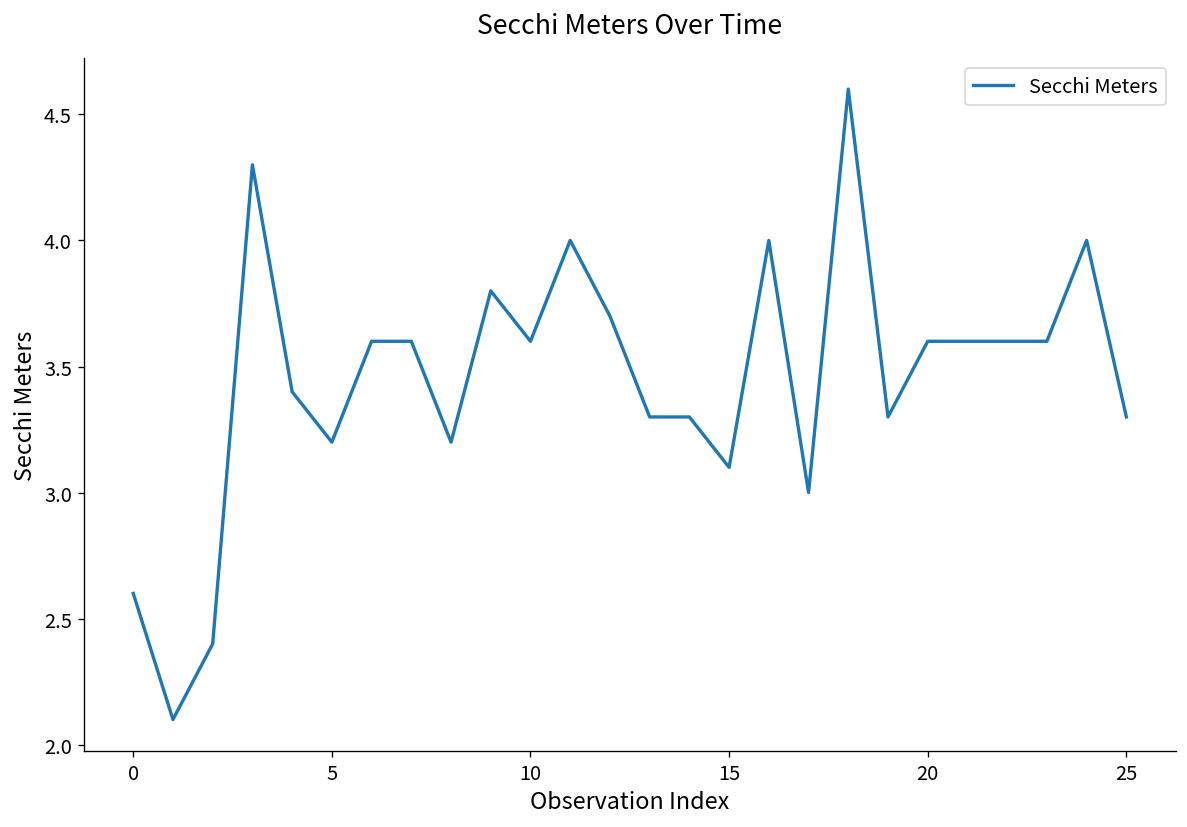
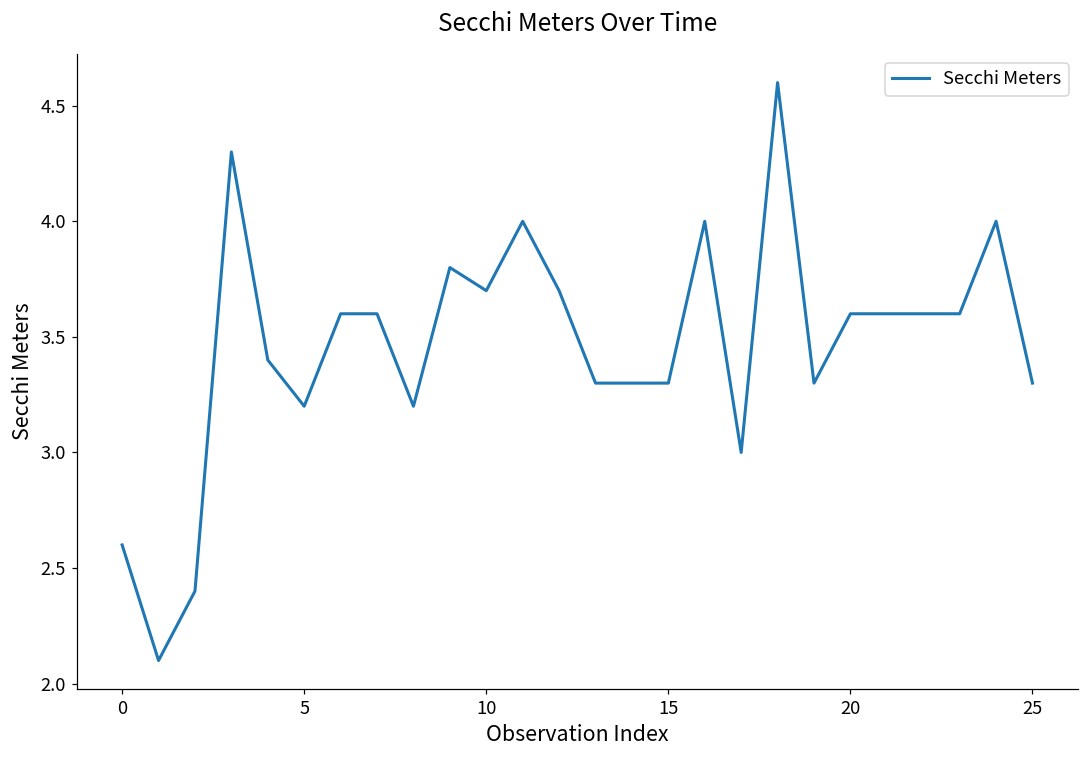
10: 3.6 -> 3.7
15: 3.1 -> 3.3
